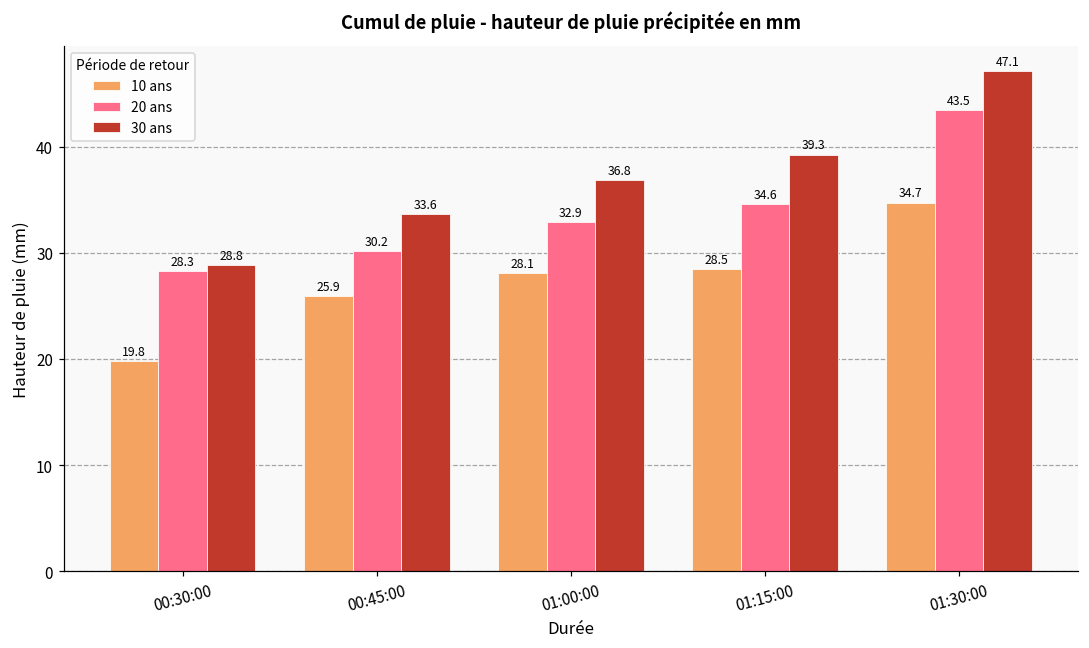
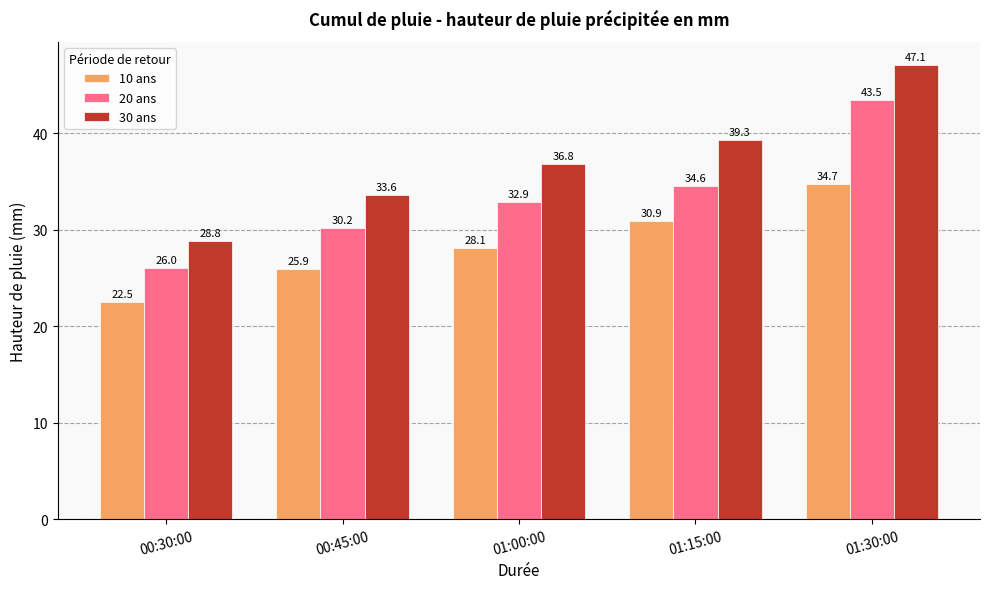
10 ans, 00:30:00: 19.8 -> 22.5
20 ans, 00:30:00: 28.3 -> 26.0
10 ans, 01:15:00: 28.5 -> 30.9
